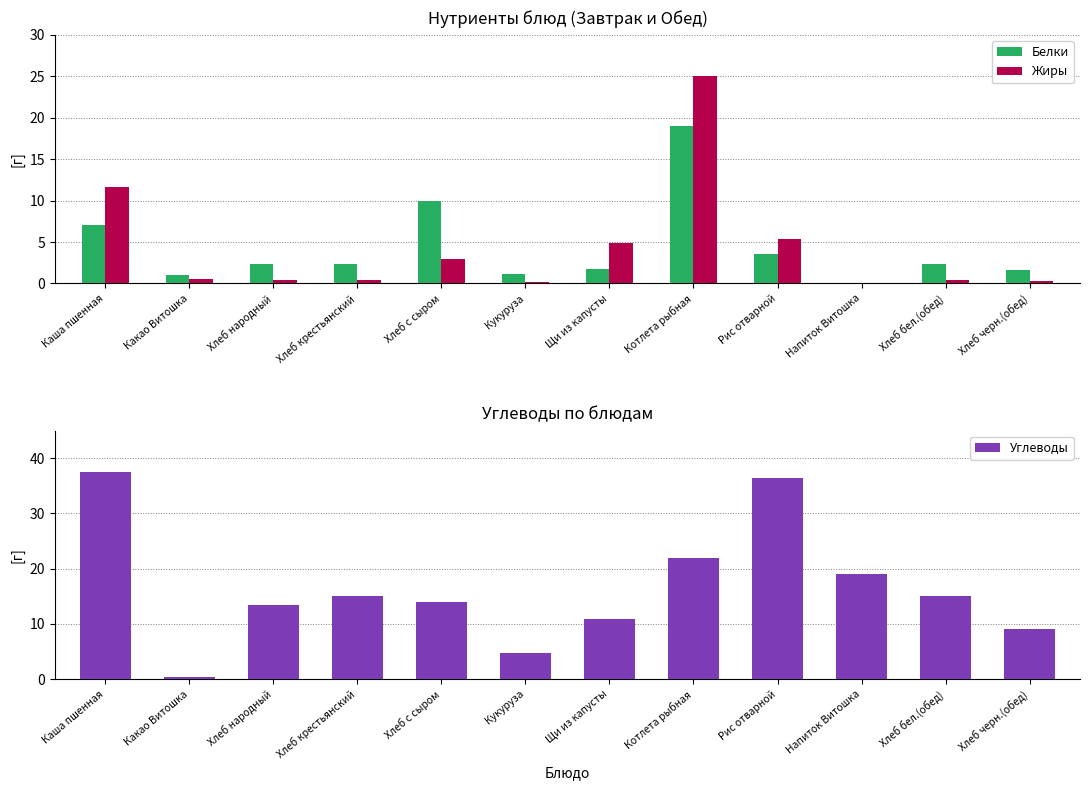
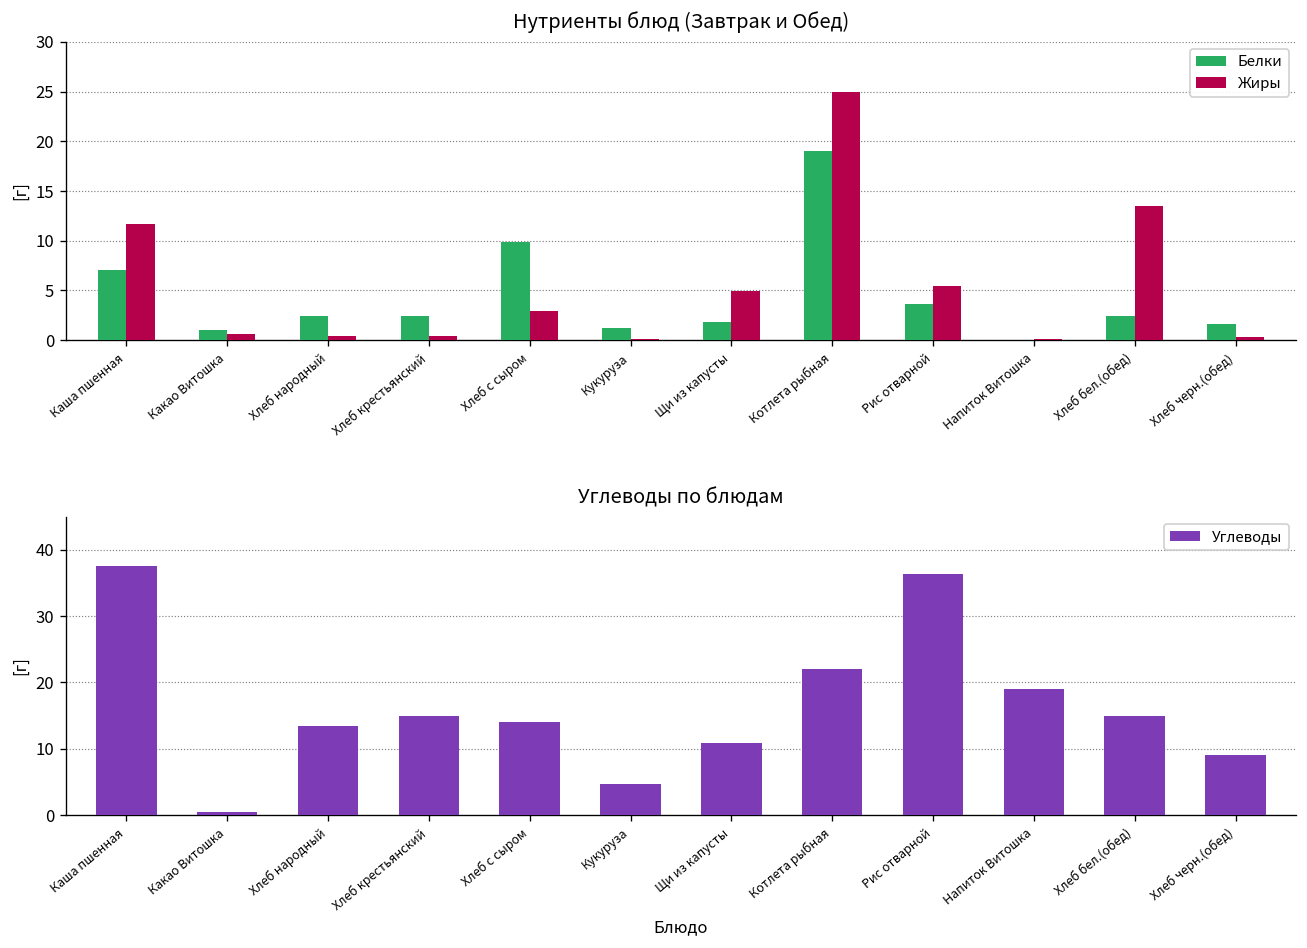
Нутриенты блюд (Завтрак и Обед), Жиры, Хлеб бел.(обед): 0 -> 13
